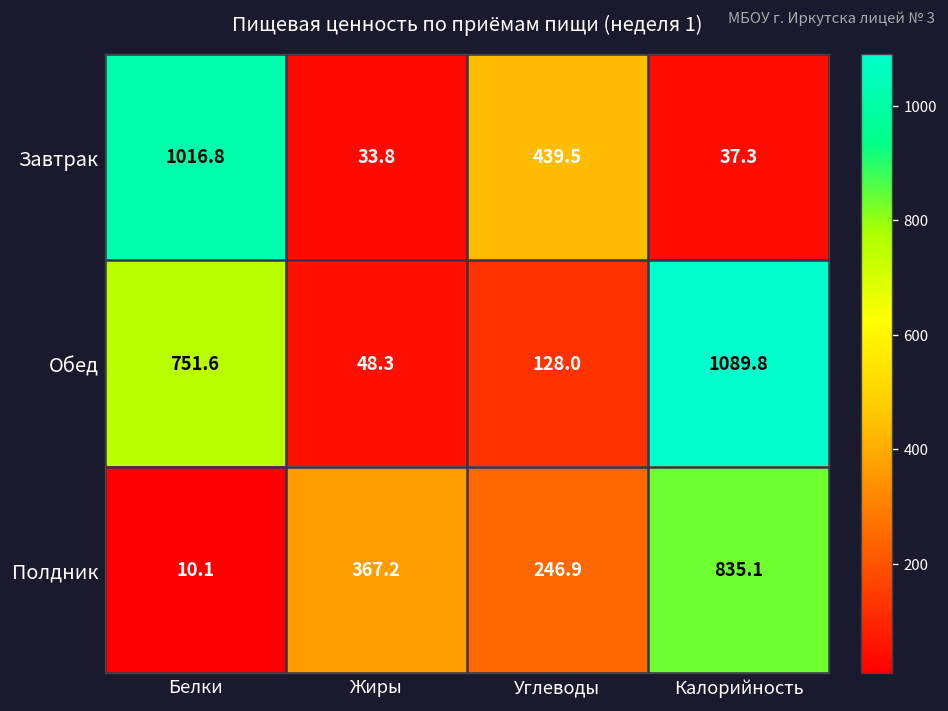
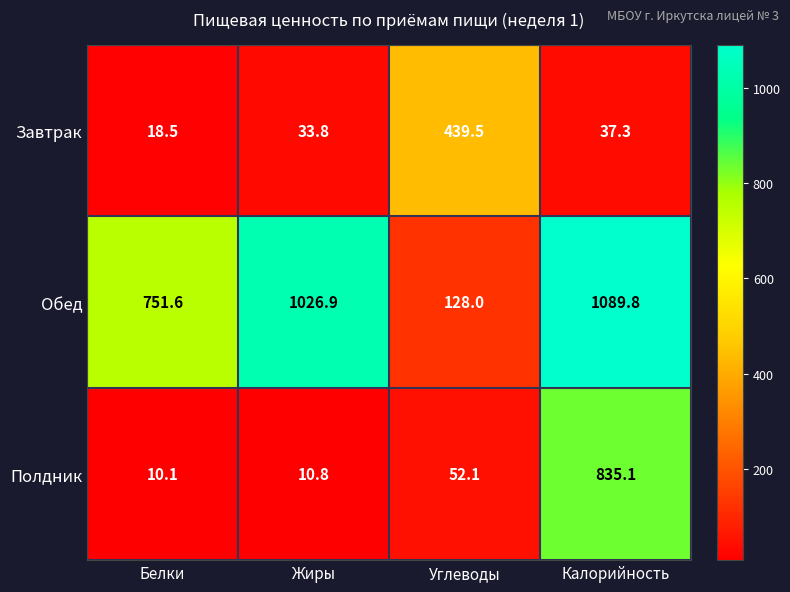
Завтрак, Белки: 1016.8 -> 18.5
Обед, Жиры: 48.3 -> 1026.9
Полдник, Жиры: 367.2 -> 10.8
Полдник, Углеводы: 246.9 -> 52.1
